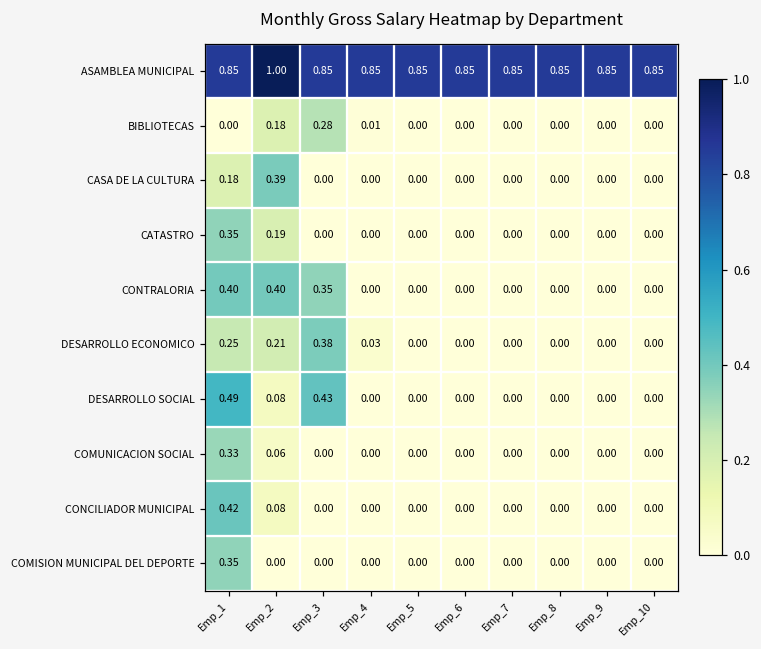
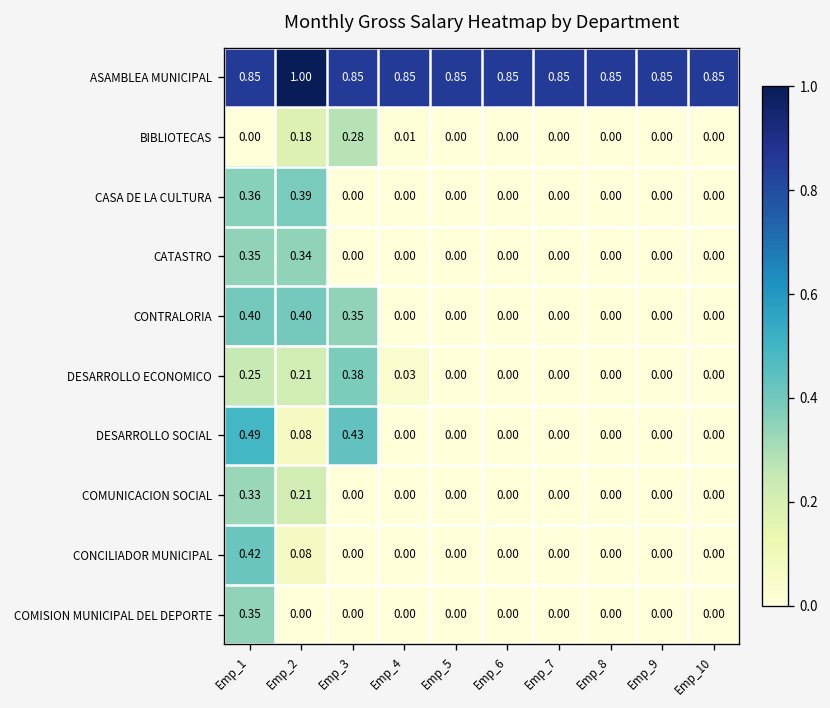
CASA DE LA CULTURA, Emp_1: 0.18 -> 0.36
CATASTRO, Emp_2: 0.19 -> 0.34
COMUNICACION SOCIAL, Emp_2: 0.06 -> 0.21
